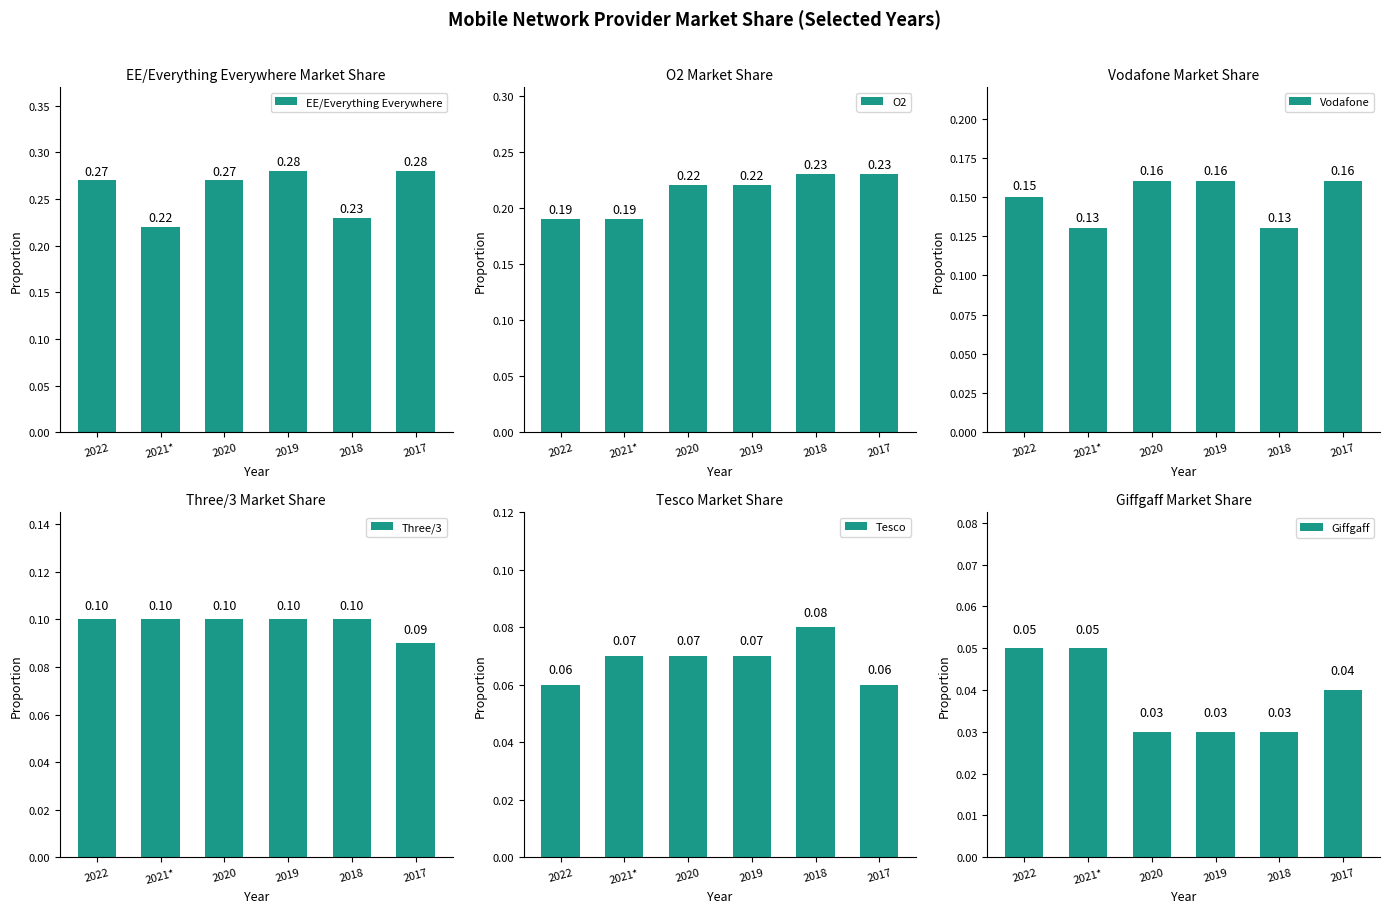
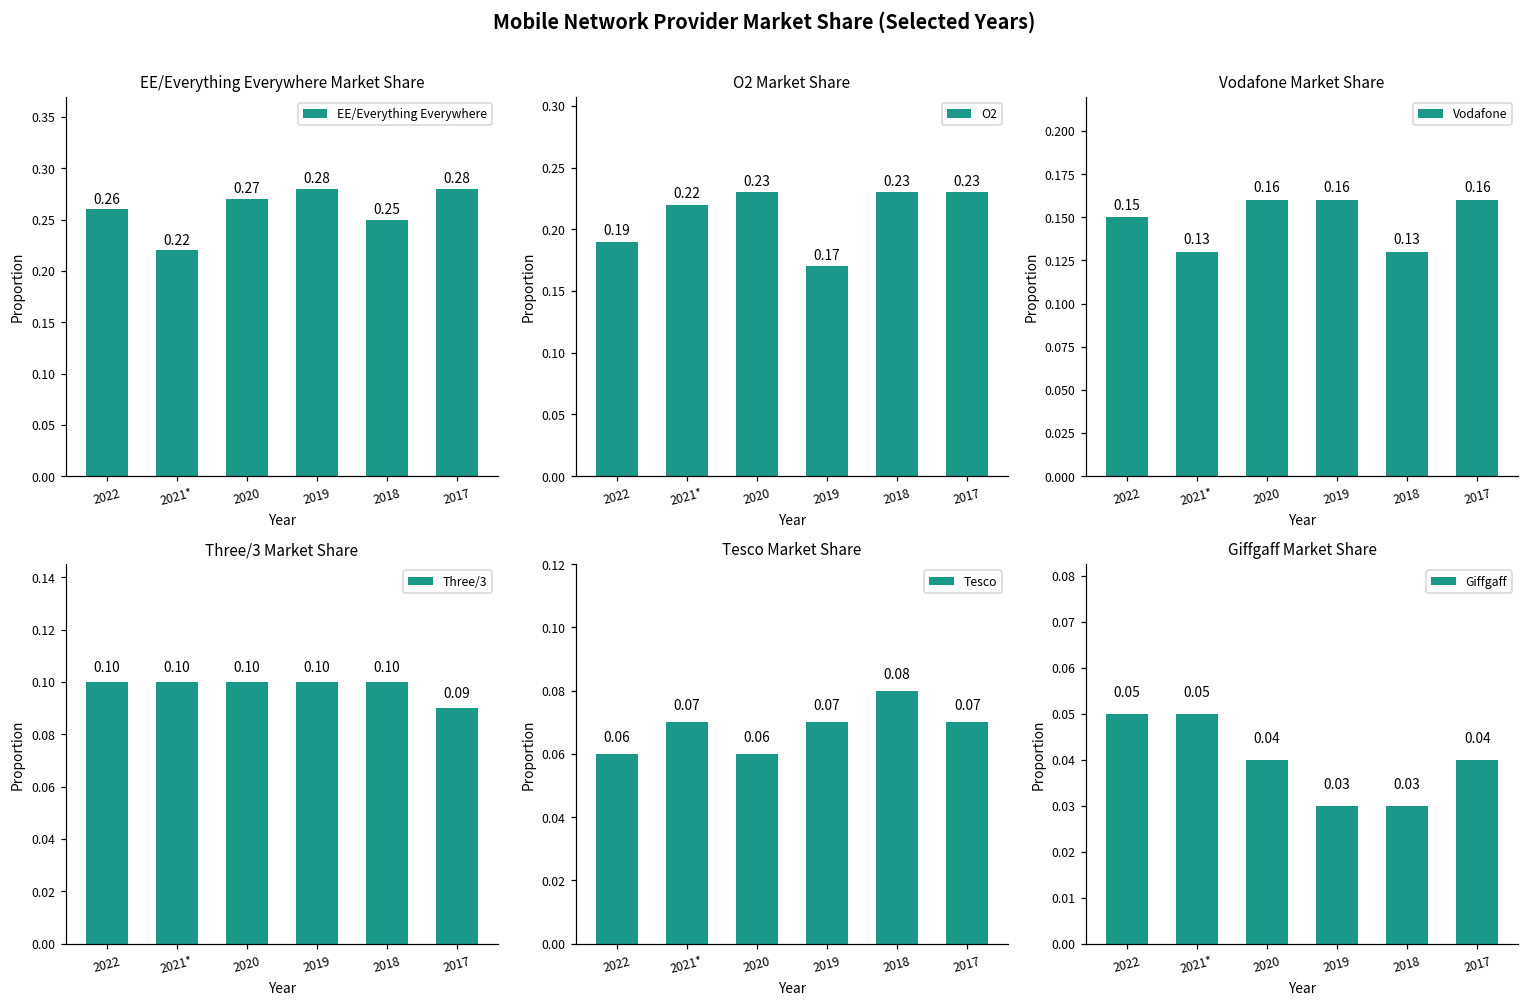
EE/Everything Everywhere Market Share, 2022: 0.27 -> 0.26
EE/Everything Everywhere Market Share, 2018: 0.23 -> 0.25
O2 Market Share, 2021*: 0.19 -> 0.22
O2 Market Share, 2020: 0.22 -> 0.23
O2 Market Share, 2019: 0.22 -> 0.17
Tesco Market Share, 2020: 0.07 -> 0.06
Tesco Market Share, 2017: 0.06 -> 0.07
Giffgaff Market Share, 2020: 0.03 -> 0.04
